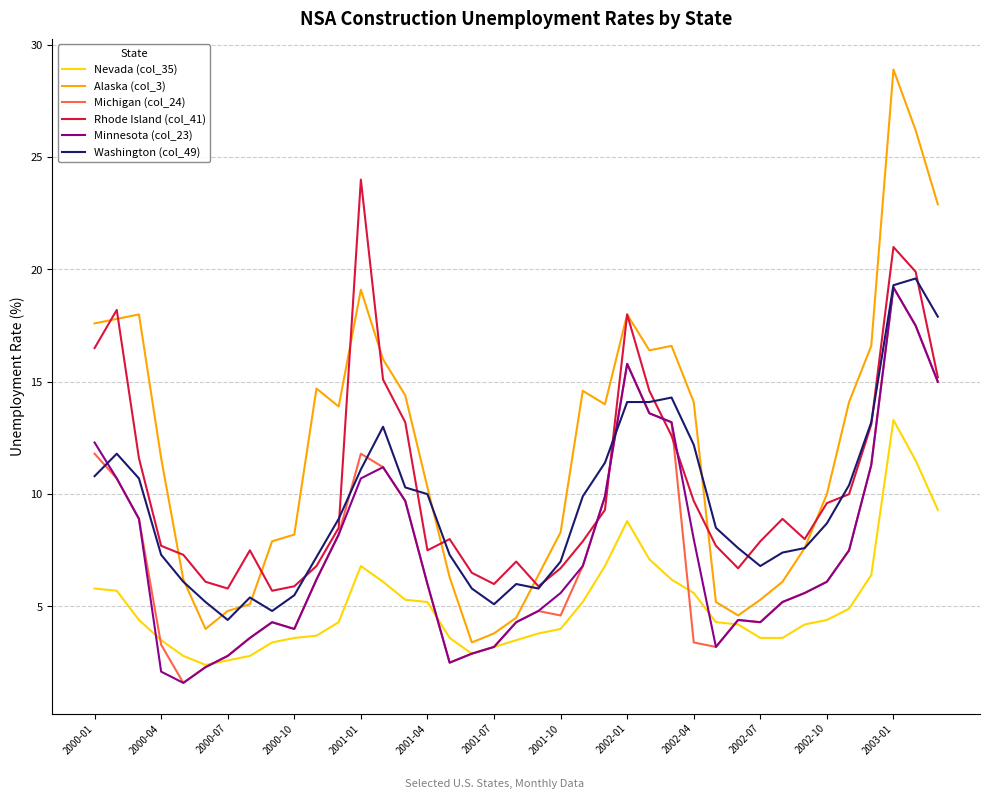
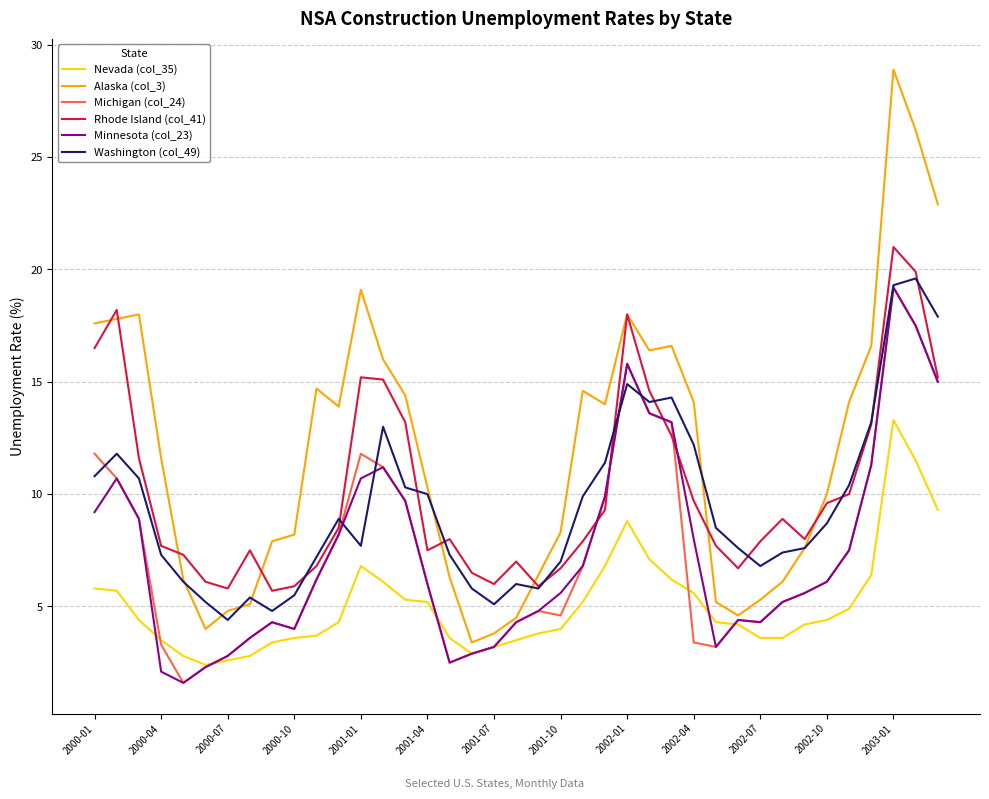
Minnesota (col_23), 2000-01: 12.3 -> 9.2
Rhode Island (col_41), 2001-01: 24.0 -> 15.2
Washington (col_49), 2001-01: 11.1 -> 7.7
Washington (col_49), 2002-01: 14.1 -> 14.9
